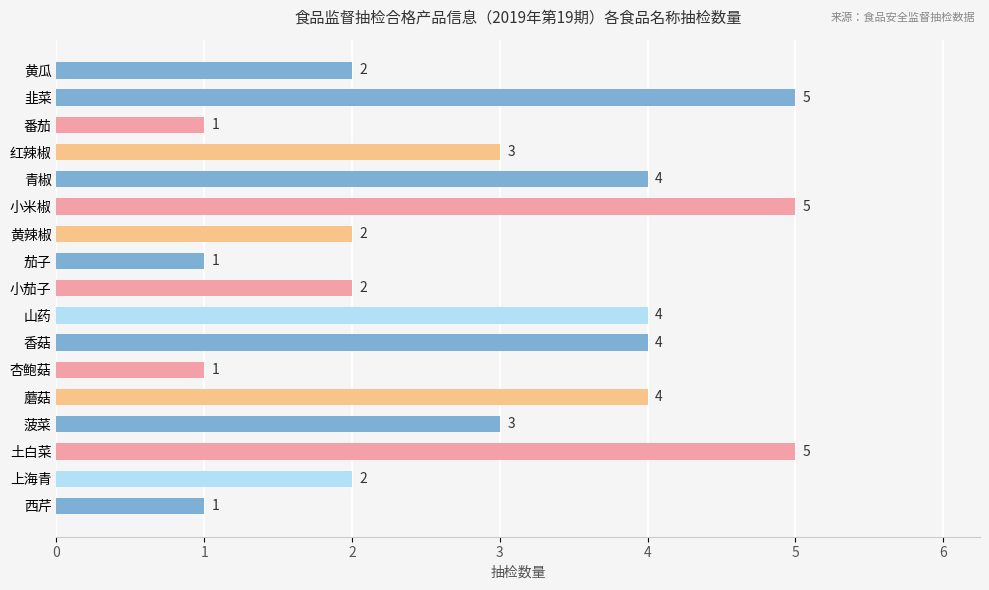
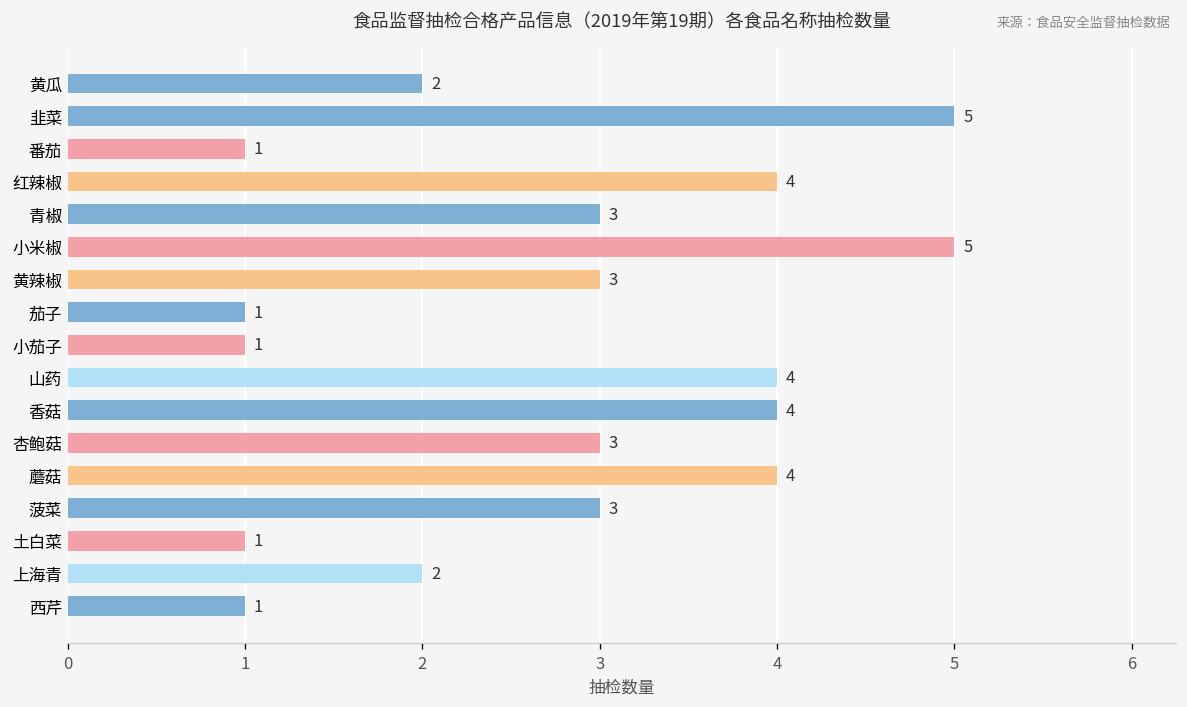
红辣椒: 3 -> 4
青椒: 4 -> 3
黄辣椒: 2 -> 3
小茄子: 2 -> 1
杏鲍菇: 1 -> 3
土白菜: 5 -> 1
